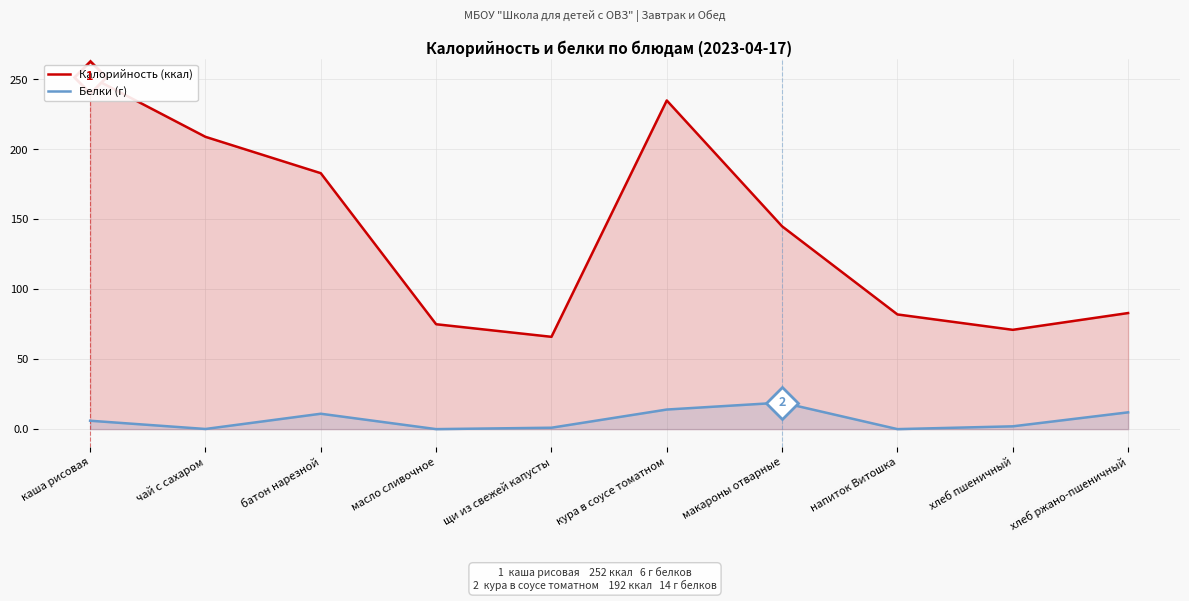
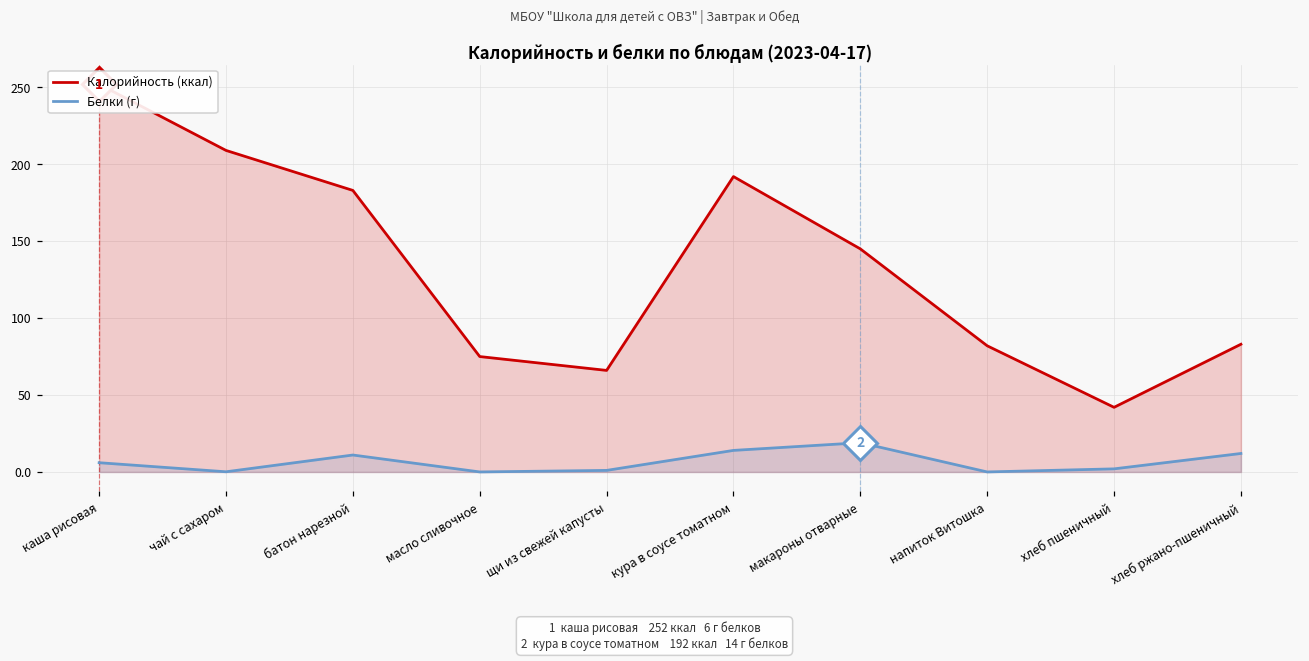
Калорийность (ккал), кура в соусе томатном: 235 -> 192
Калорийность (ккал), хлеб пшеничный: 71 -> 42
